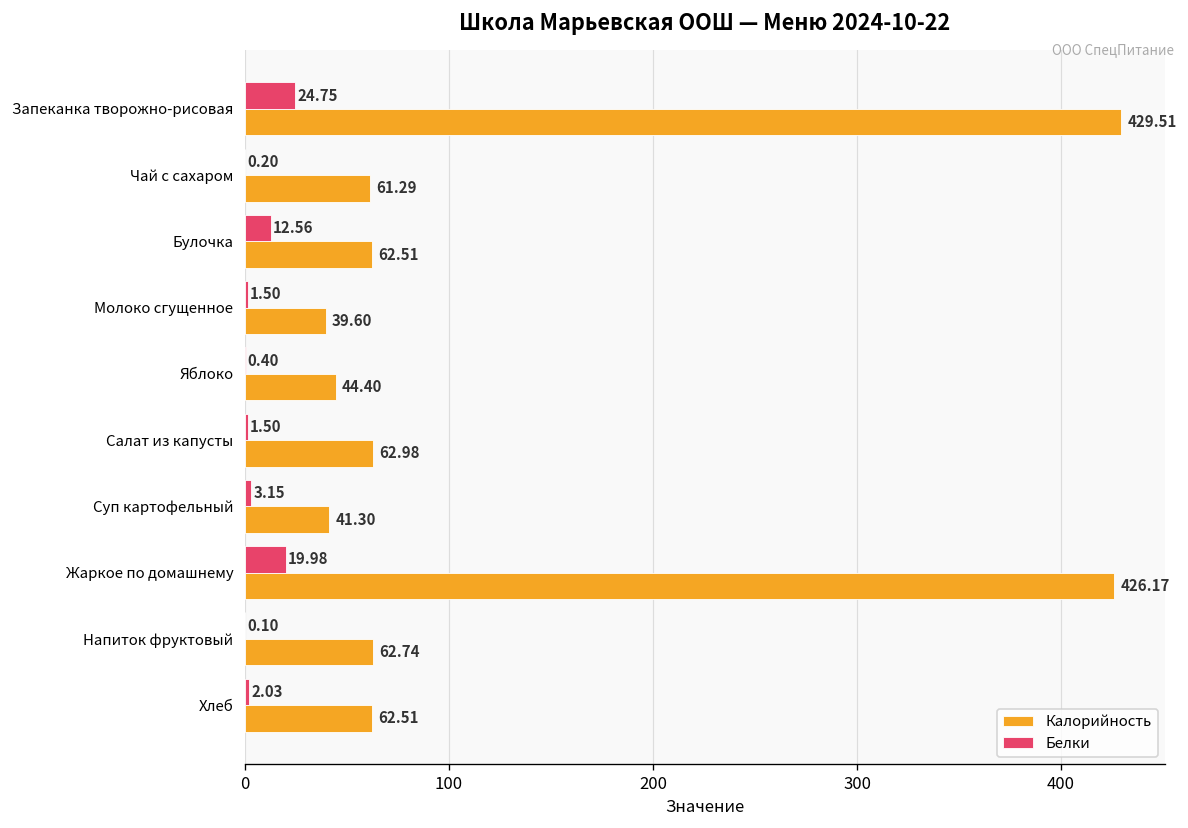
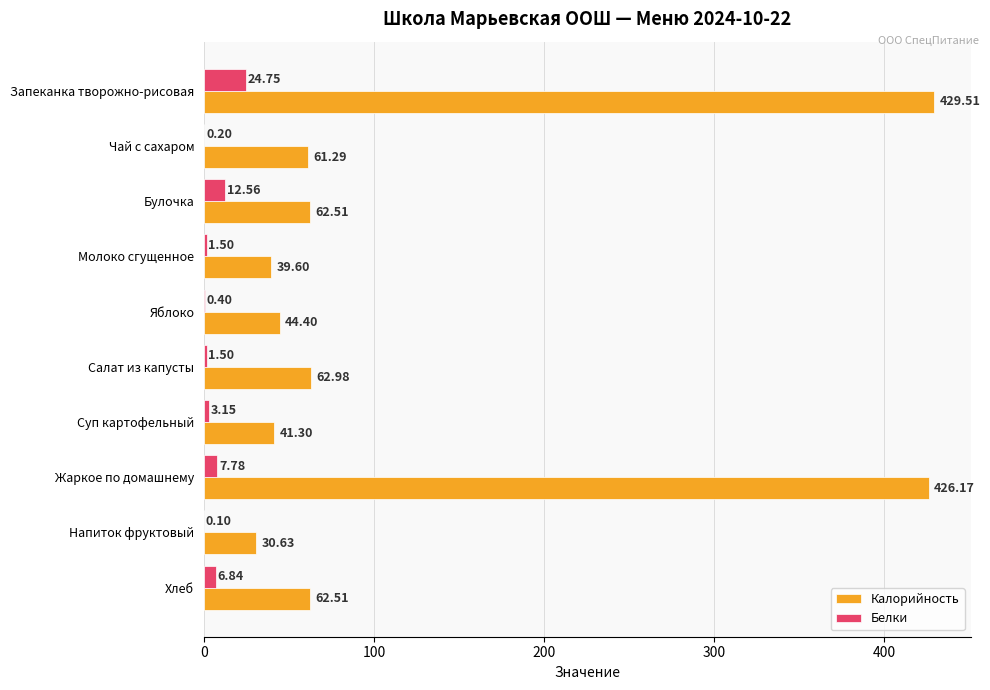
Белки, Жаркое по домашнему: 19.98 -> 7.78
Калорийность, Напиток фруктовый: 62.74 -> 30.63
Белки, Хлеб: 2.03 -> 6.84
